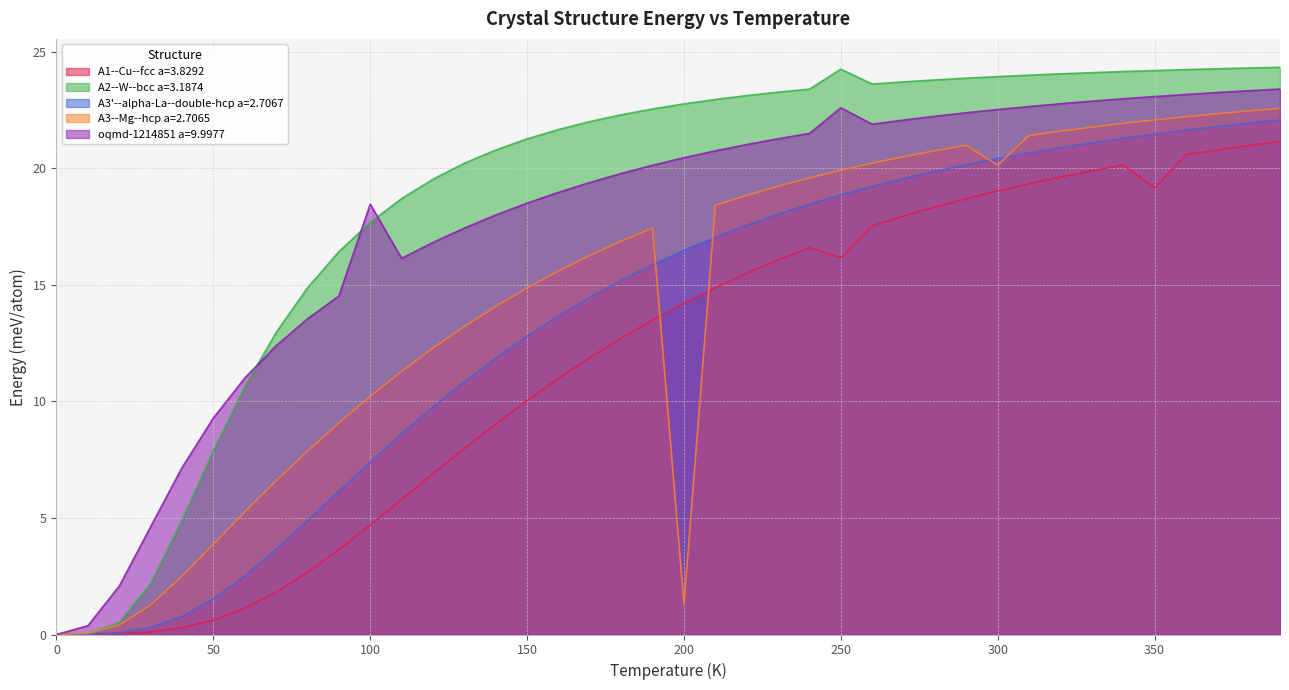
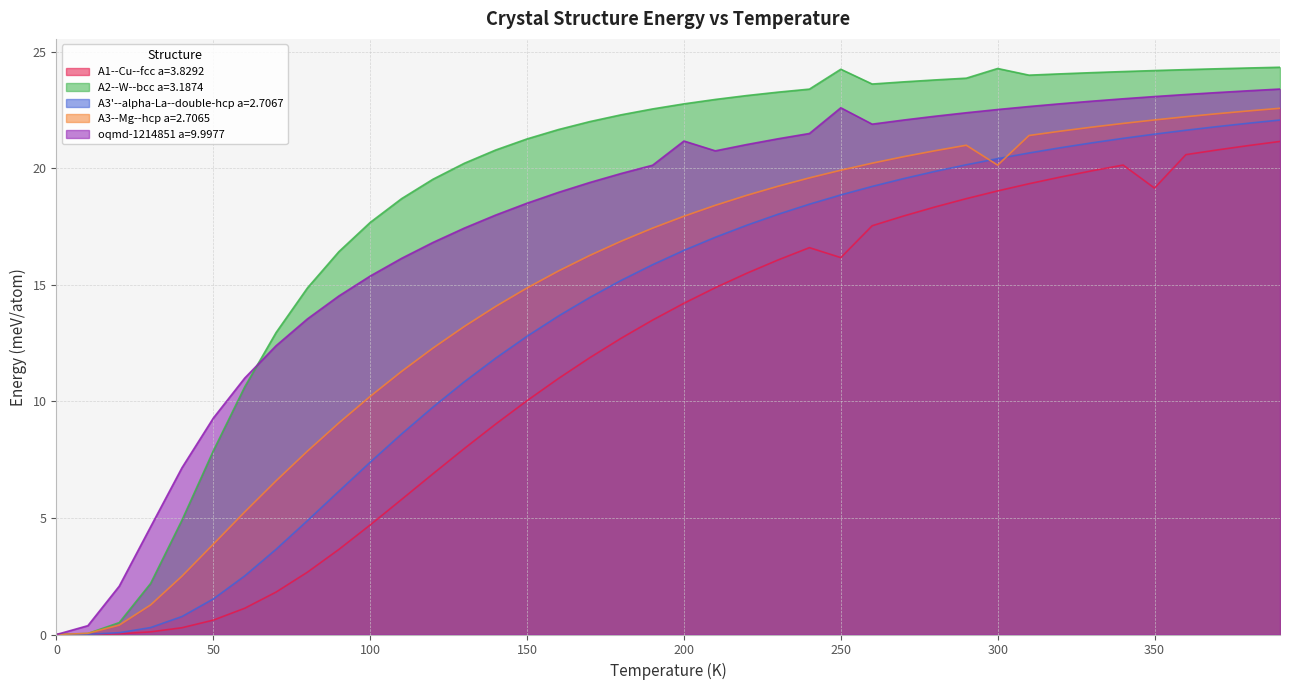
oqmd-1214851 a=9.9977, 100: 18.5 -> 15.4
A3--Mg--hcp a=2.7065, 200: 1.3 -> 18.0
oqmd-1214851 a=9.9977, 200: 20.5 -> 21.2
A2--W--bcc a=3.1874, 300: 23.9 -> 24.3
